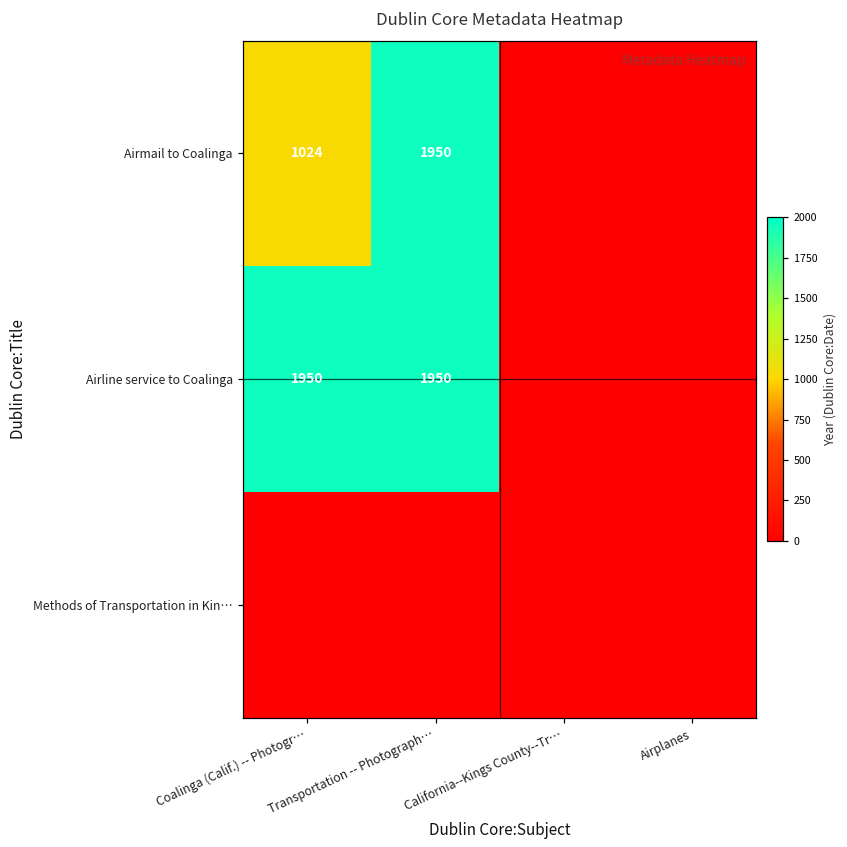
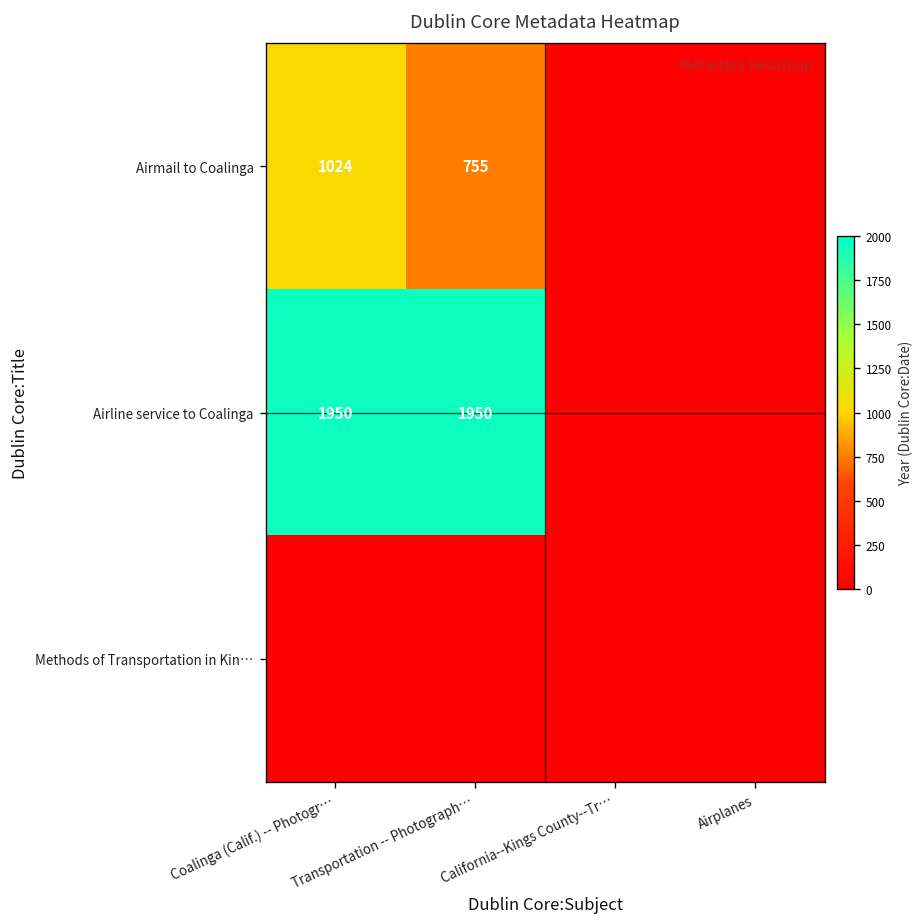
Airmail to Coalinga, Transportation -- Photograph…: 1950 -> 755
